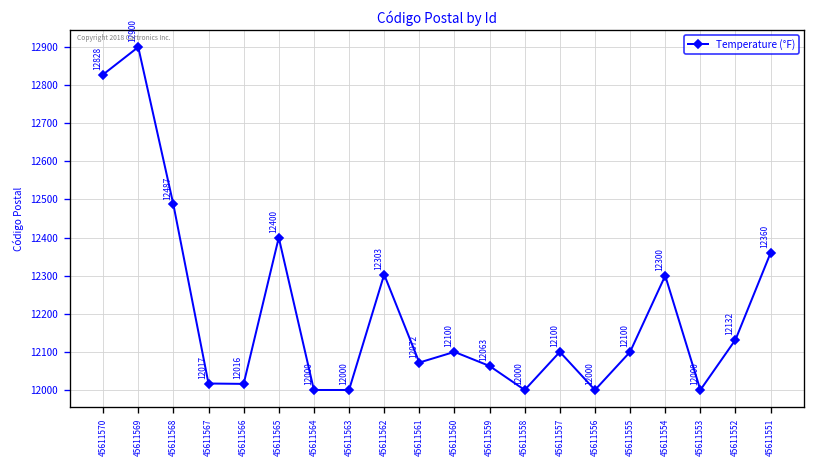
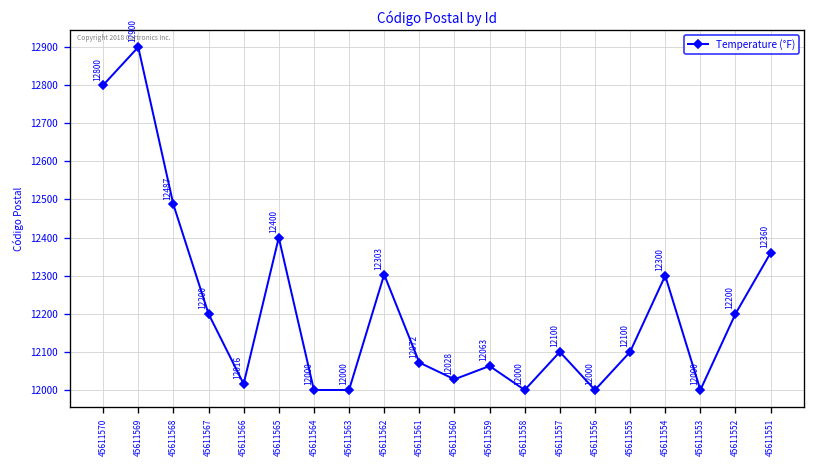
45611570: 12828 -> 12800
45611567: 12017 -> 12200
45611560: 12100 -> 12028
45611552: 12132 -> 12200
